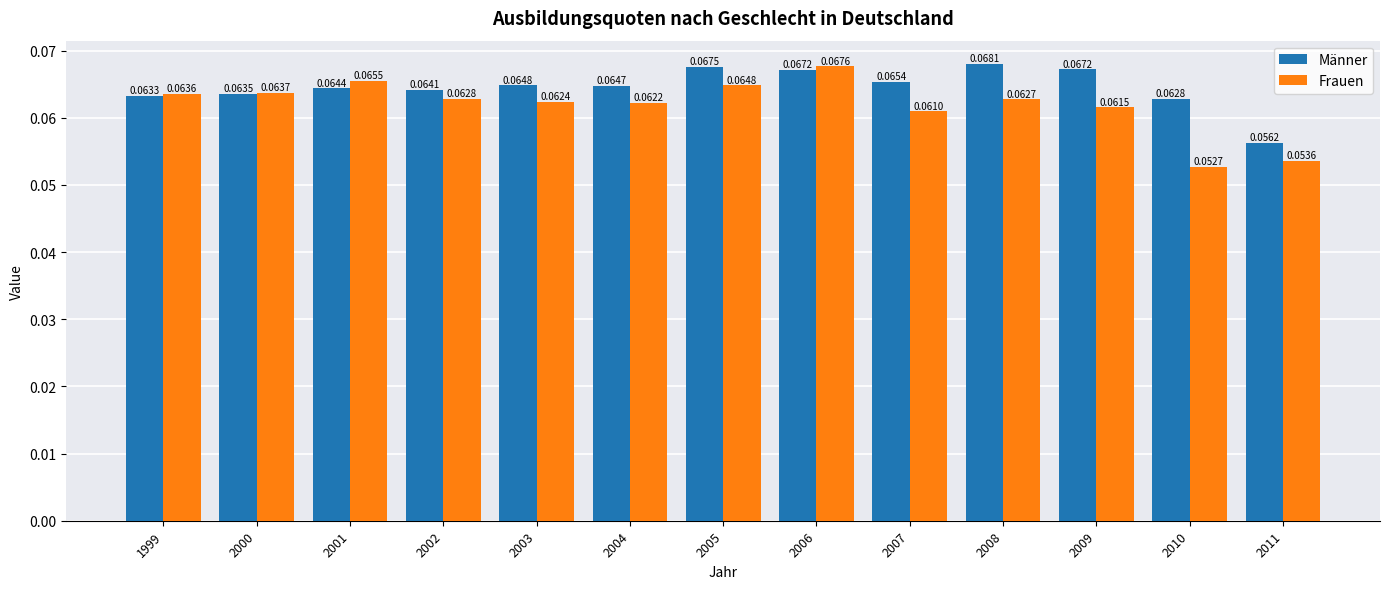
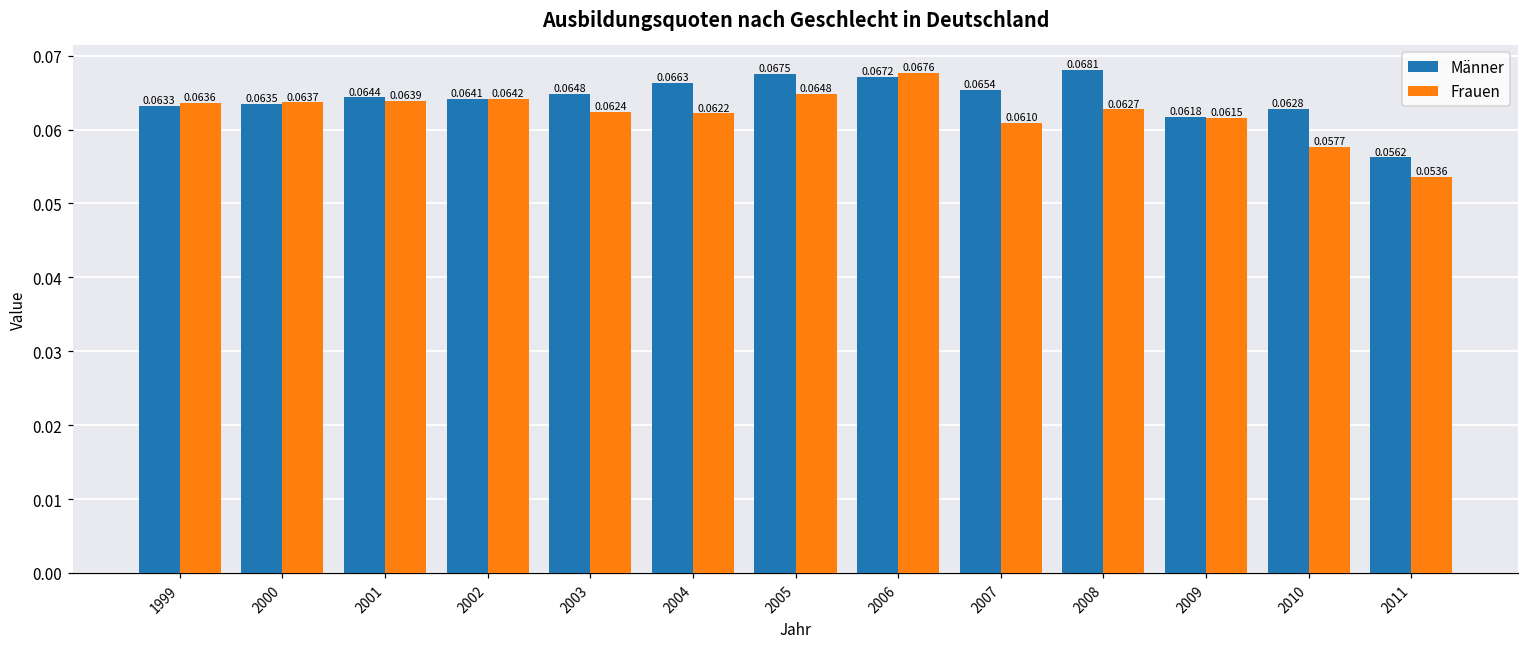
Frauen, 2001: 0.0655 -> 0.0639
Frauen, 2002: 0.0628 -> 0.0642
Männer, 2004: 0.0647 -> 0.0663
Männer, 2009: 0.0672 -> 0.0618
Frauen, 2010: 0.0527 -> 0.0577
